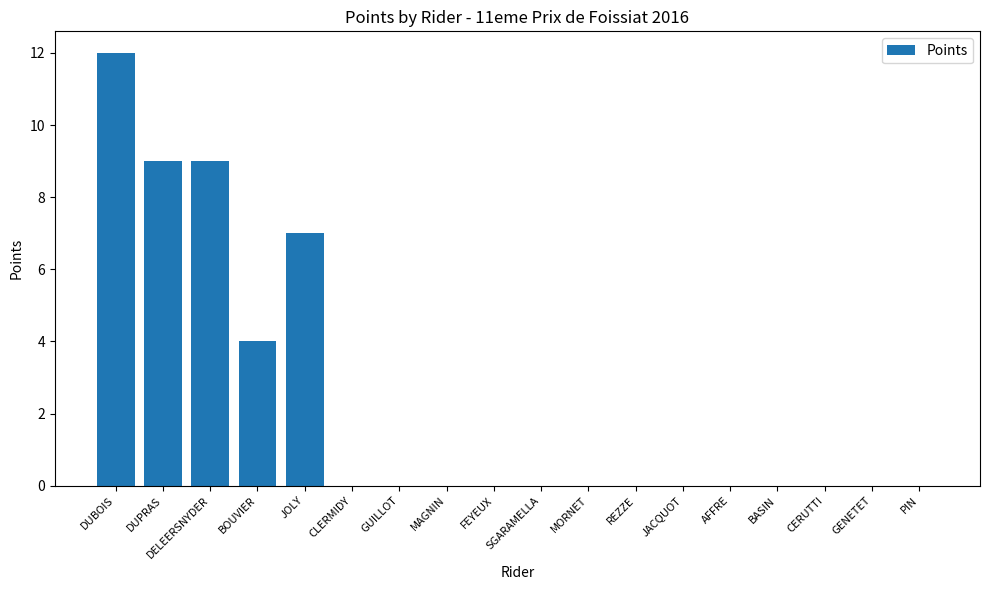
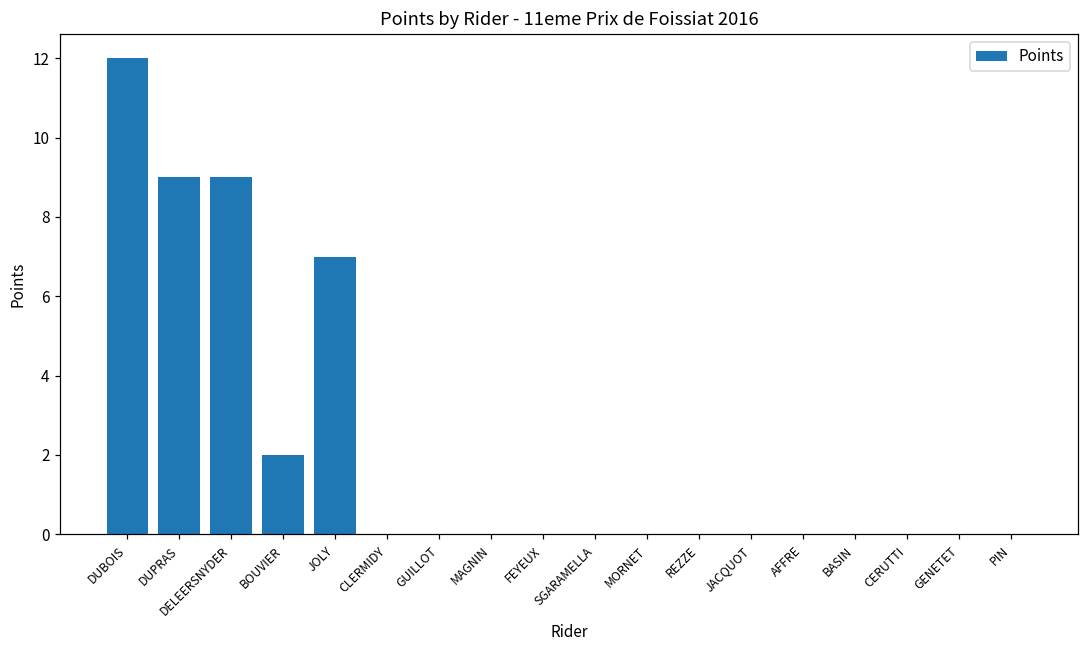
BOUVIER: 4 -> 2
